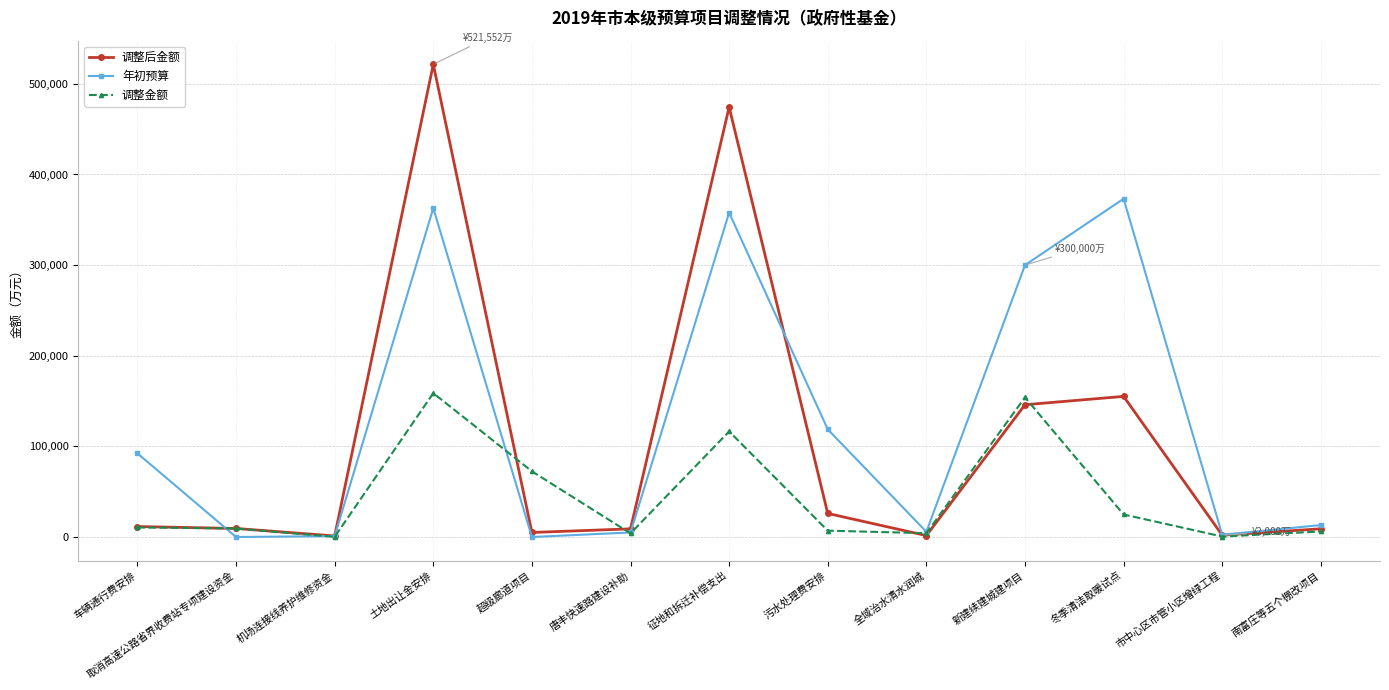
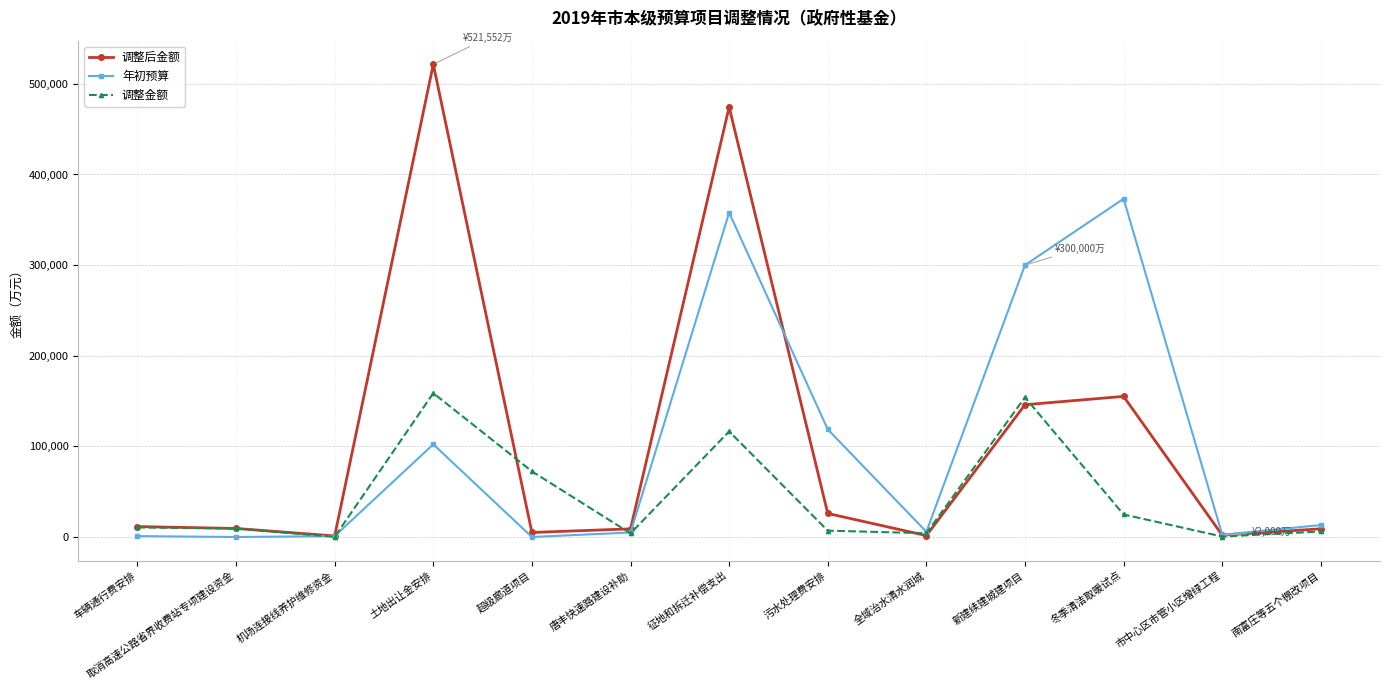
年初预算, 车辆通行费安排: 90,000 -> 0
年初预算, 土地出让金安排: 360,000 -> 100,000
